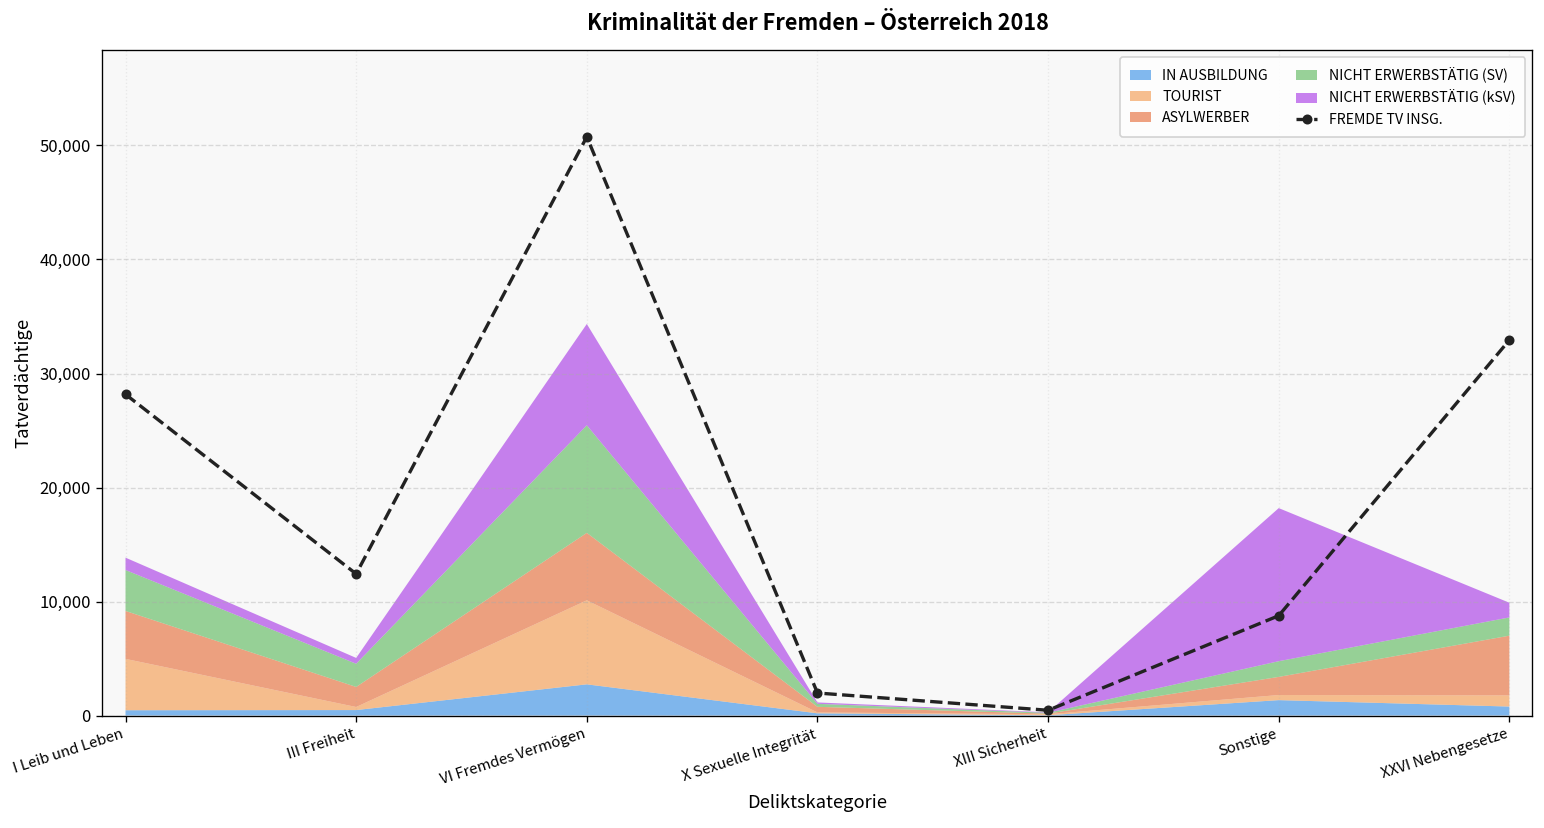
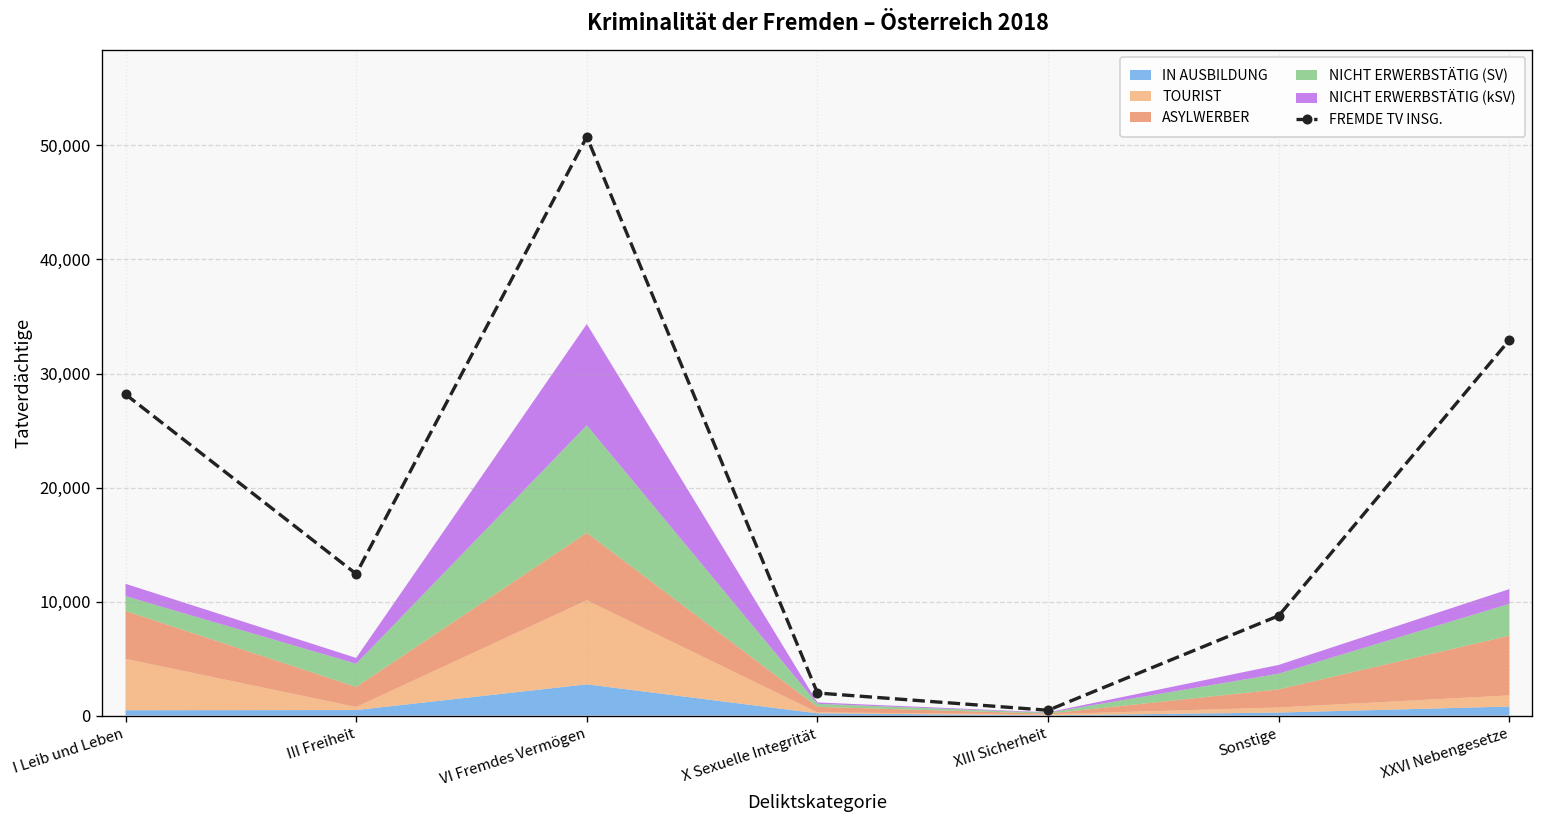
NICHT ERWERBSTÄTIG (SV), I Leib und Leben: 4,000 -> 1,000
IN AUSBILDUNG, Sonstige: 1,000 -> 0
NICHT ERWERBSTÄTIG (kSV), Sonstige: 13,000 -> 1,000
NICHT ERWERBSTÄTIG (SV), XXVI Nebengesetze: 2,000 -> 3,000
